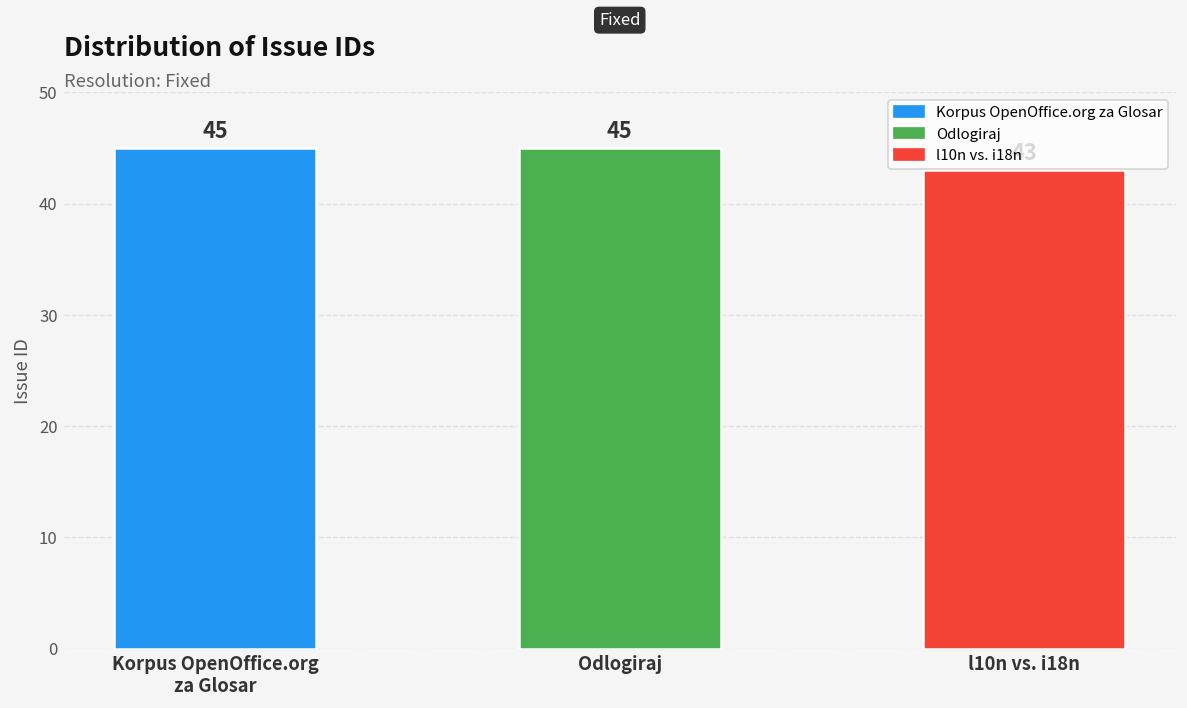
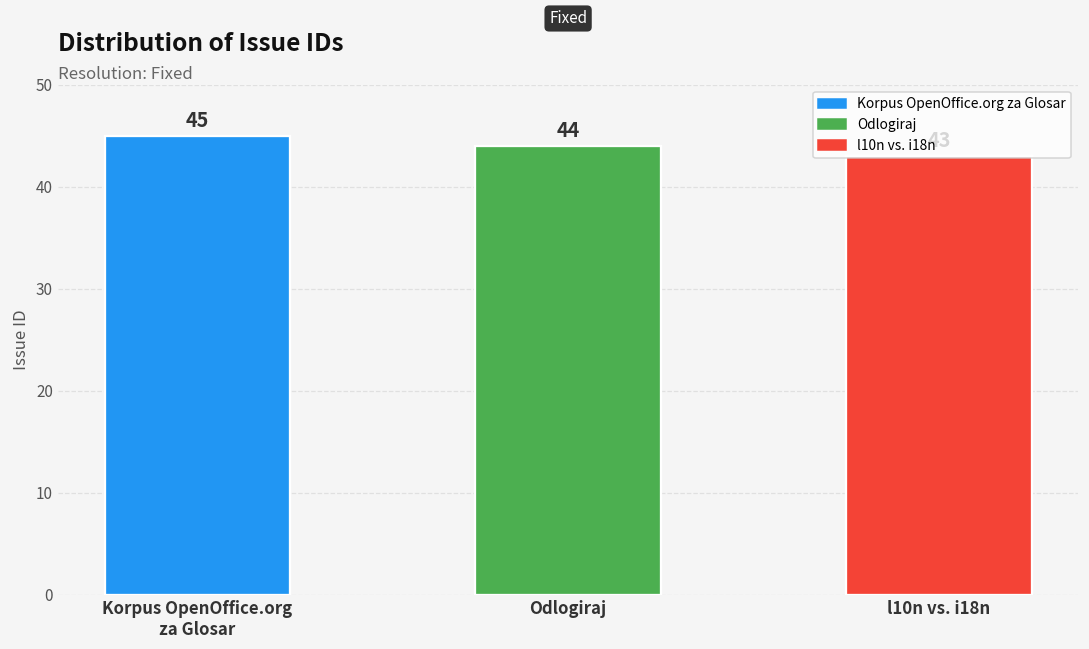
Odlogiraj: 45 -> 44
